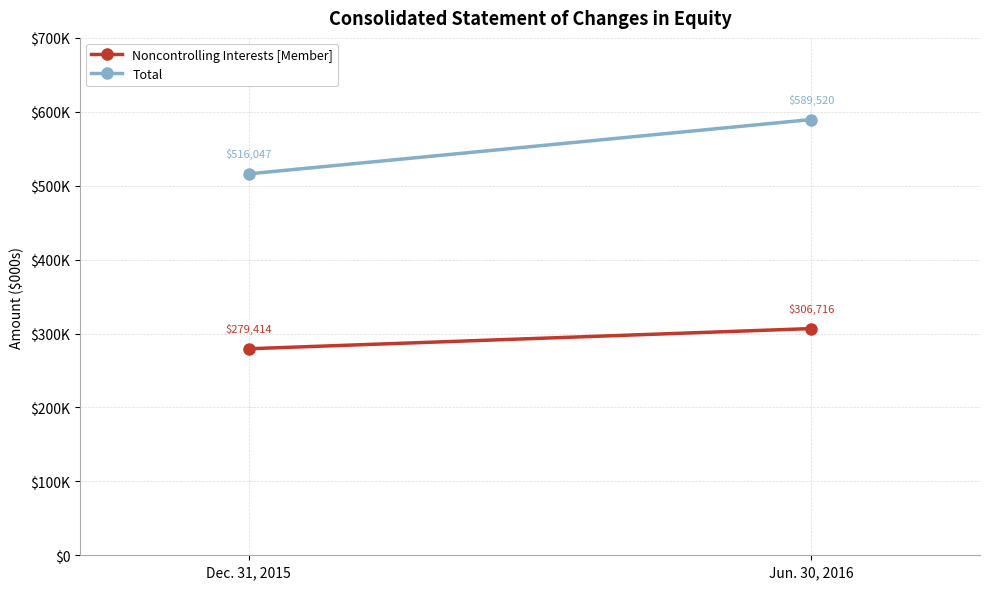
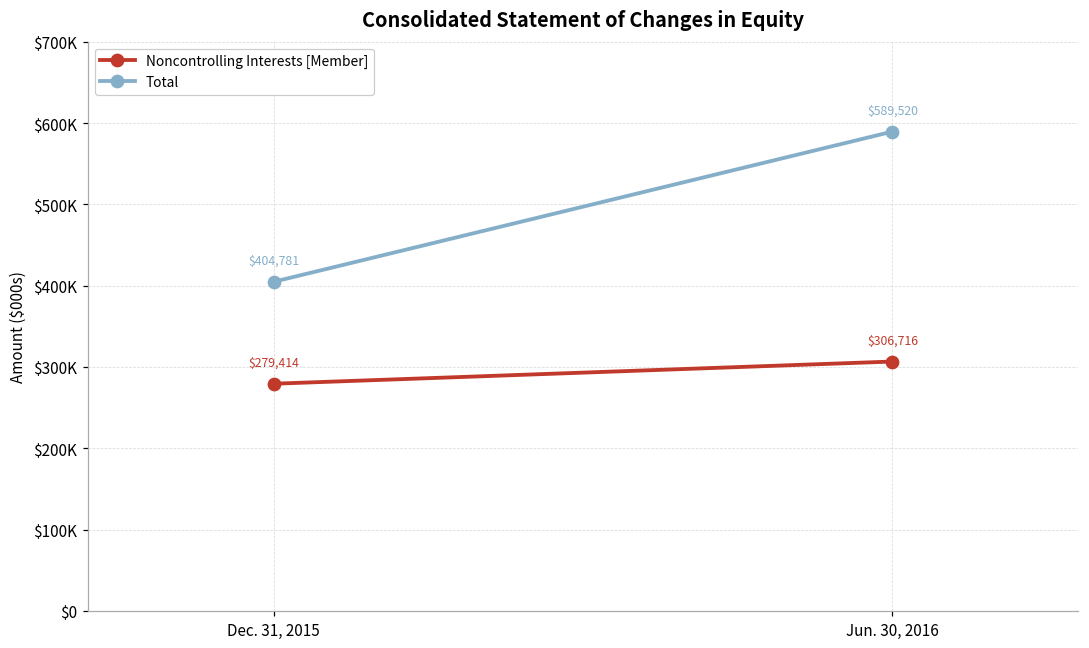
Total, Dec. 31, 2015: $516,047 -> $404,781
